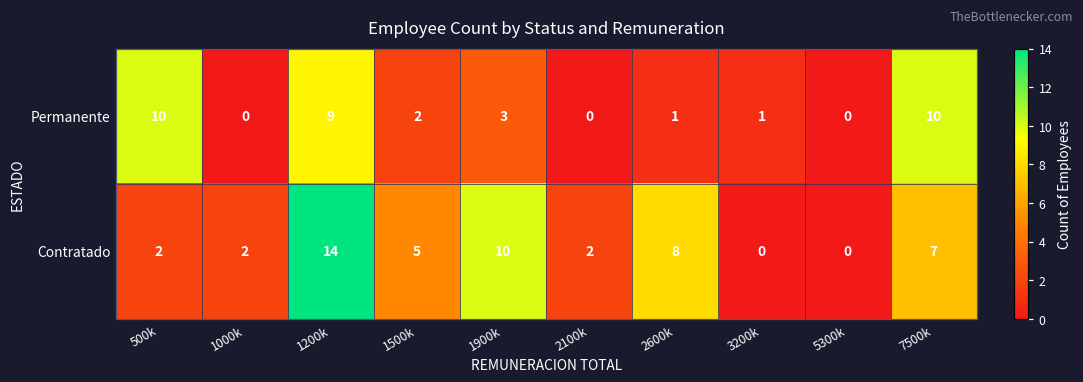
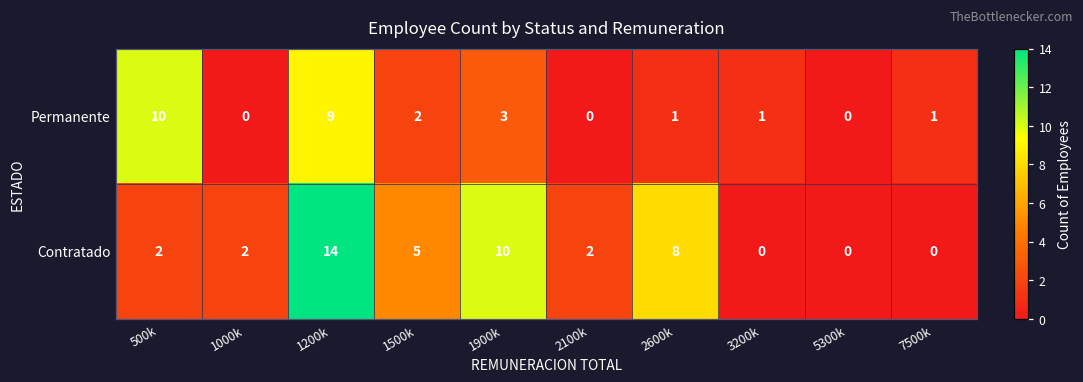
Permanente, 7500k: 10 -> 1
Contratado, 7500k: 7 -> 0
